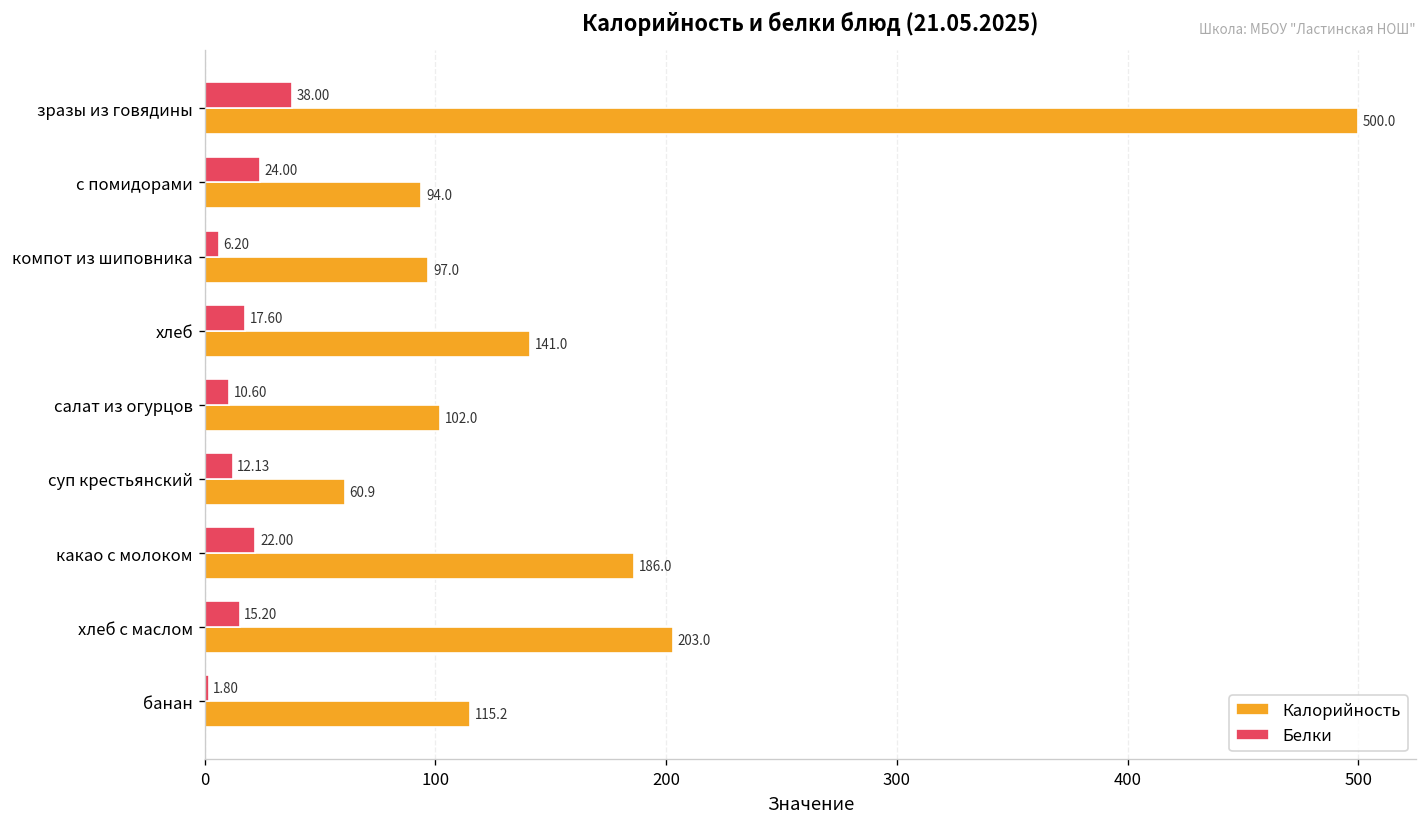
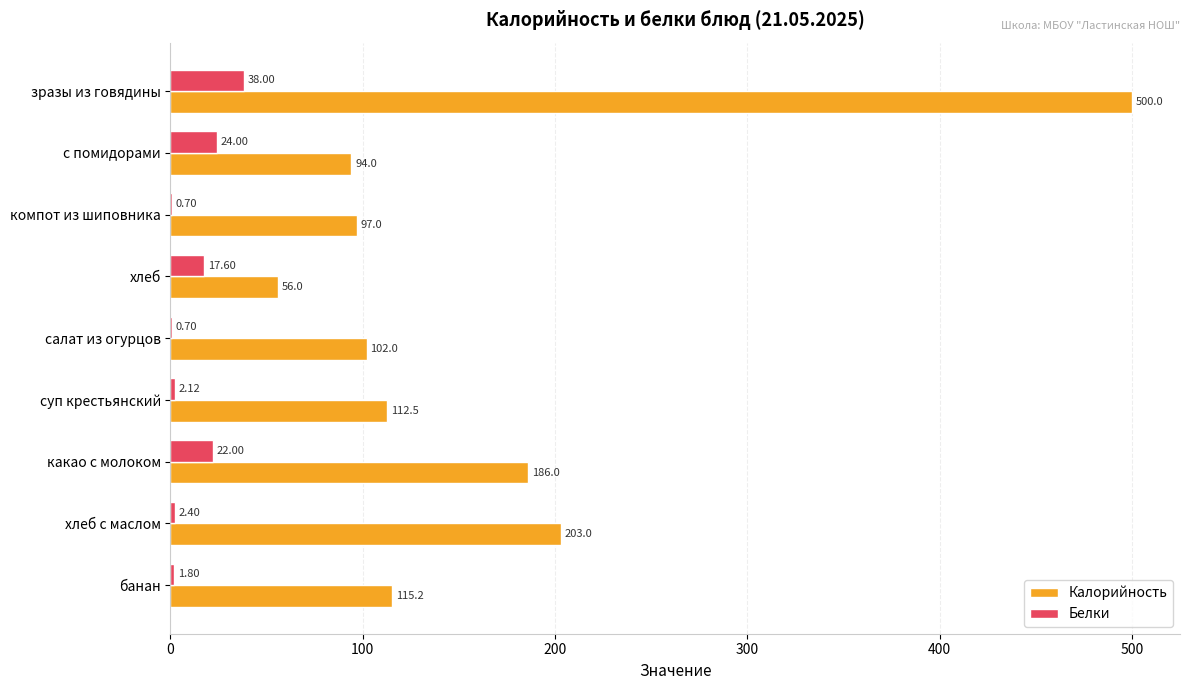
Белки, компот из шиповника: 6.20 -> 0.70
Калорийность, хлеб: 141.0 -> 56.0
Белки, салат из огурцов: 10.60 -> 0.70
Белки, суп крестьянский: 12.13 -> 2.12
Калорийность, суп крестьянский: 60.9 -> 112.5
Белки, хлеб с маслом: 15.20 -> 2.40
